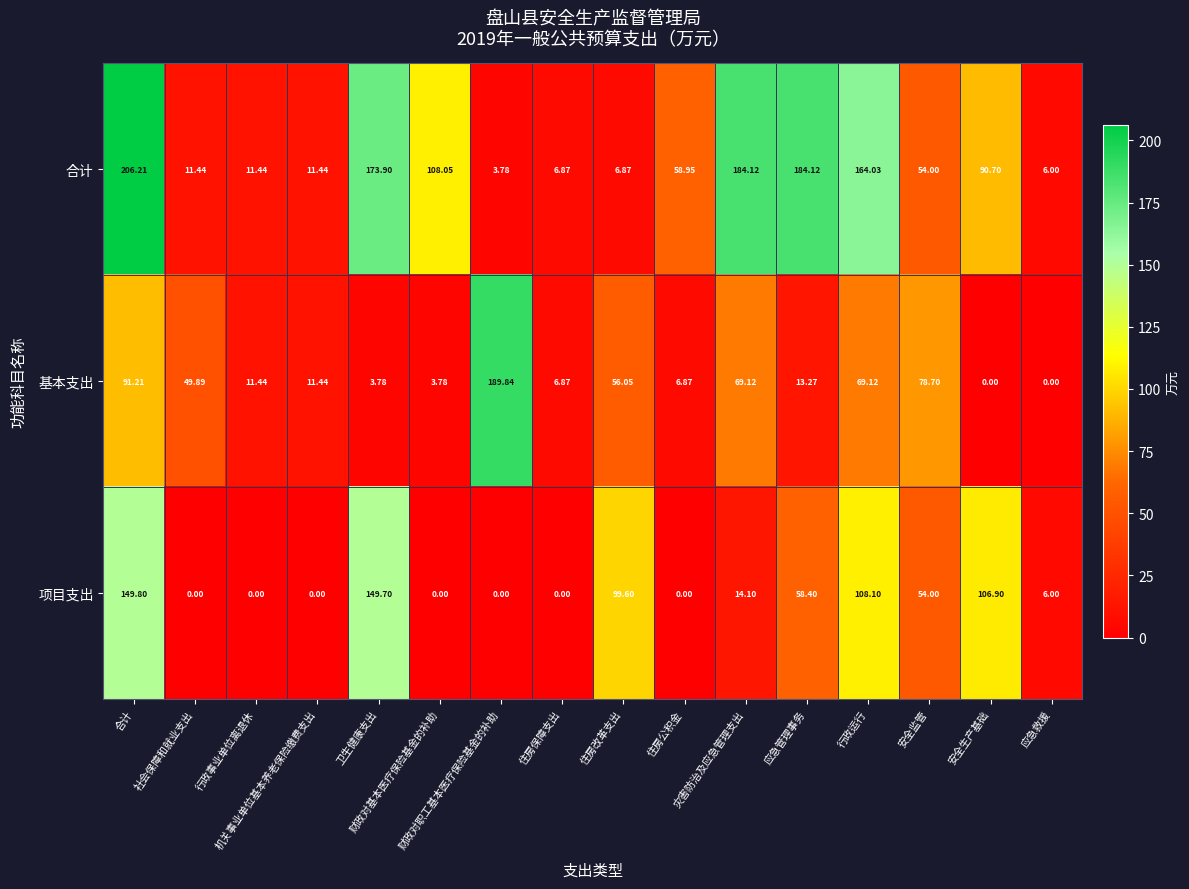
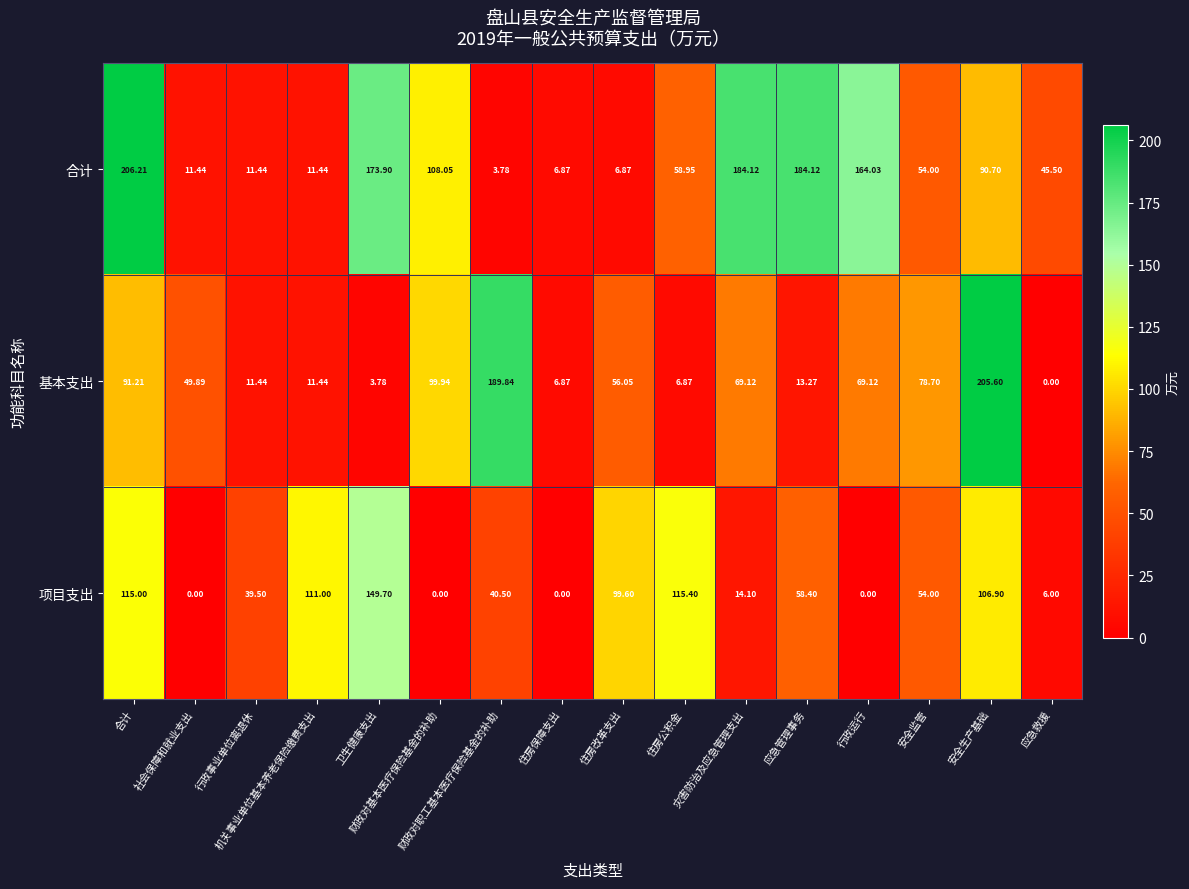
合计, 应急救援: 6.00 -> 45.50
基本支出, 财政对基本医疗保险基金的补助: 3.78 -> 99.94
基本支出, 安全生产基础: 0.00 -> 205.60
项目支出, 合计: 149.80 -> 115.00
项目支出, 行政事业单位离退休: 0.00 -> 39.50
项目支出, 机关事业单位基本养老保险缴费支出: 0.00 -> 111.00
项目支出, 财政对职工基本医疗保险基金的补助: 0.00 -> 40.50
项目支出, 住房公积金: 0.00 -> 115.40
项目支出, 行政运行: 108.10 -> 0.00
